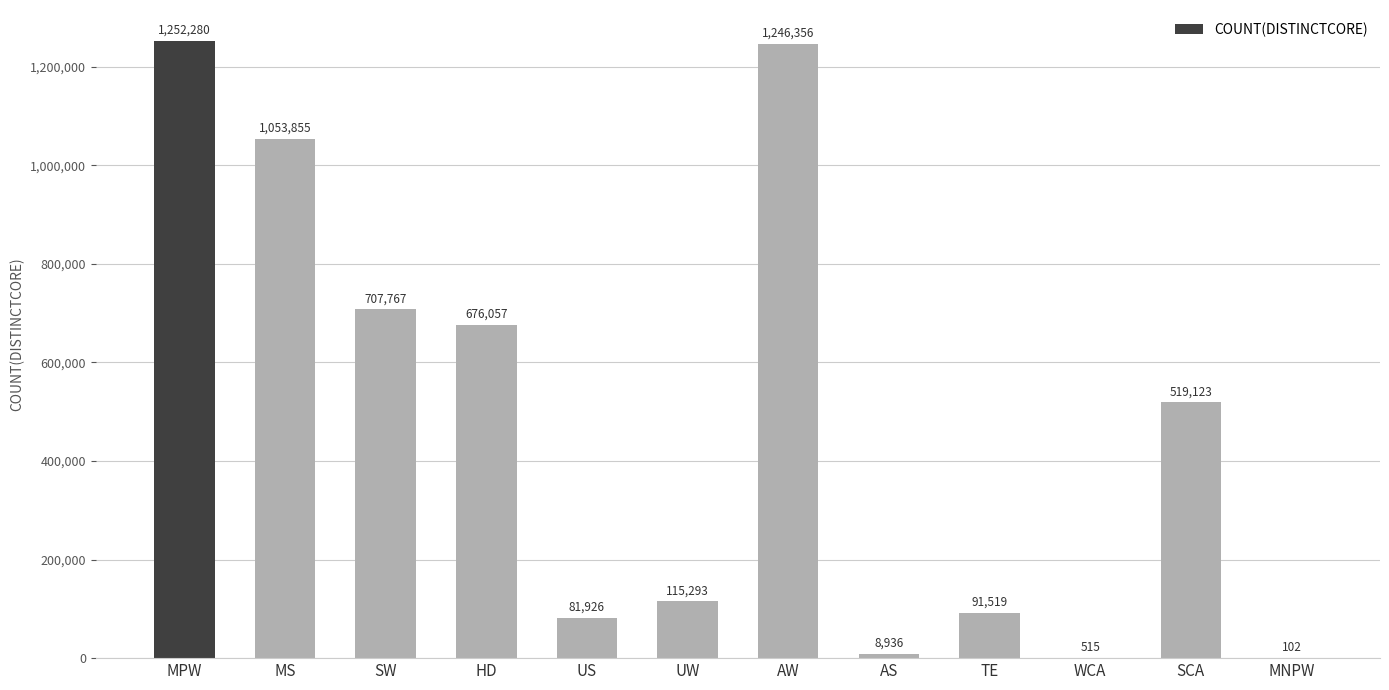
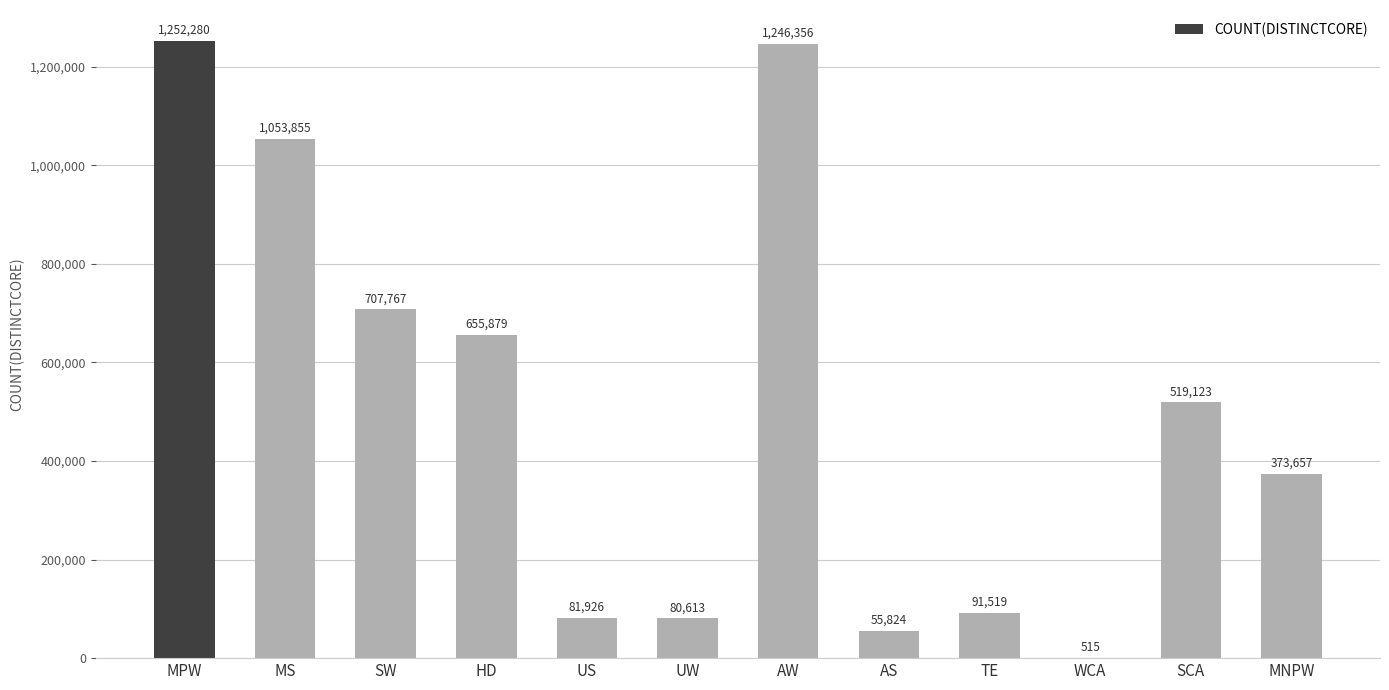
HD: 676,057 -> 655,879
UW: 115,293 -> 80,613
AS: 8,936 -> 55,824
MNPW: 102 -> 373,657
